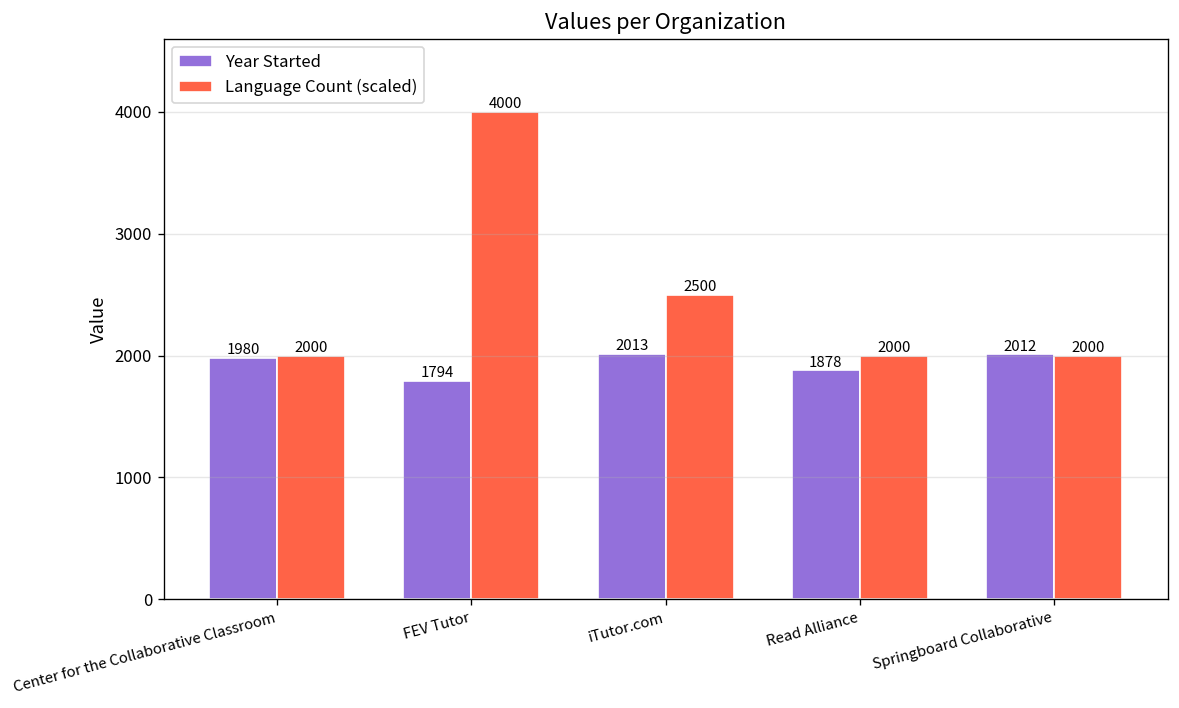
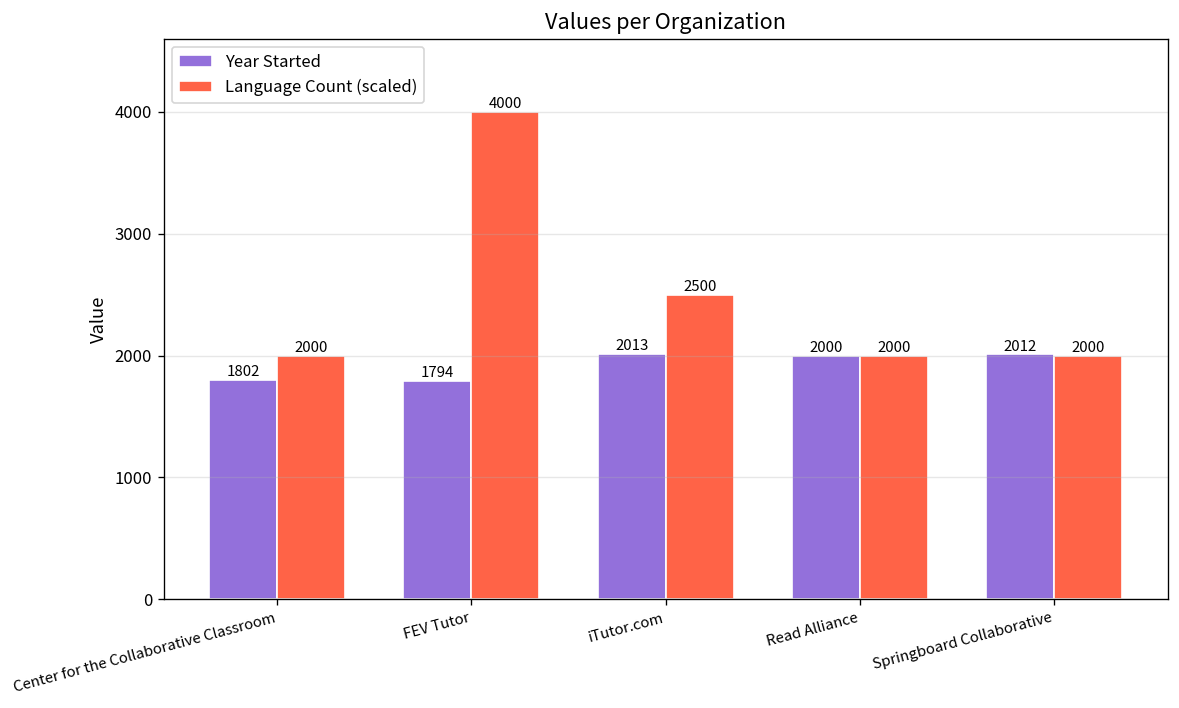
Year Started, Center for the Collaborative Classroom: 1980 -> 1802
Year Started, Read Alliance: 1878 -> 2000
